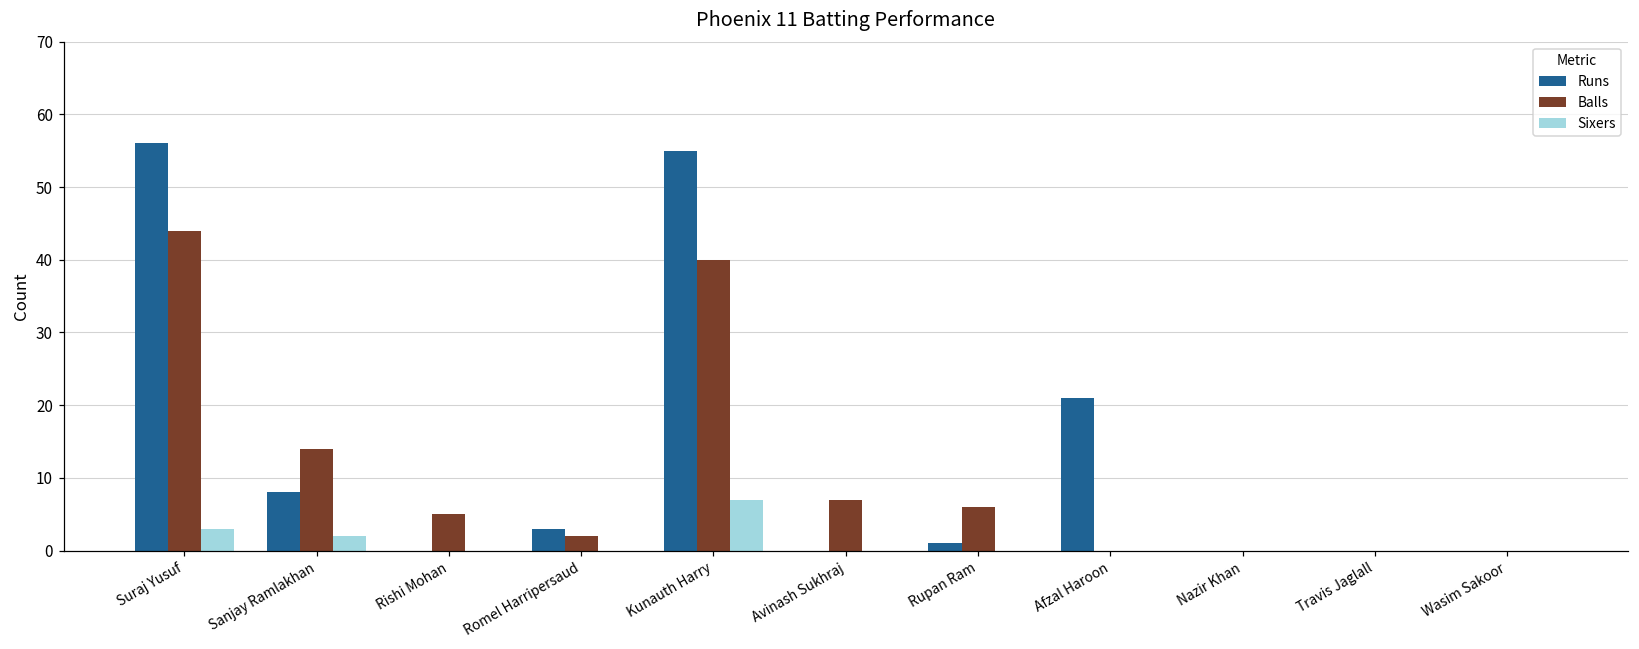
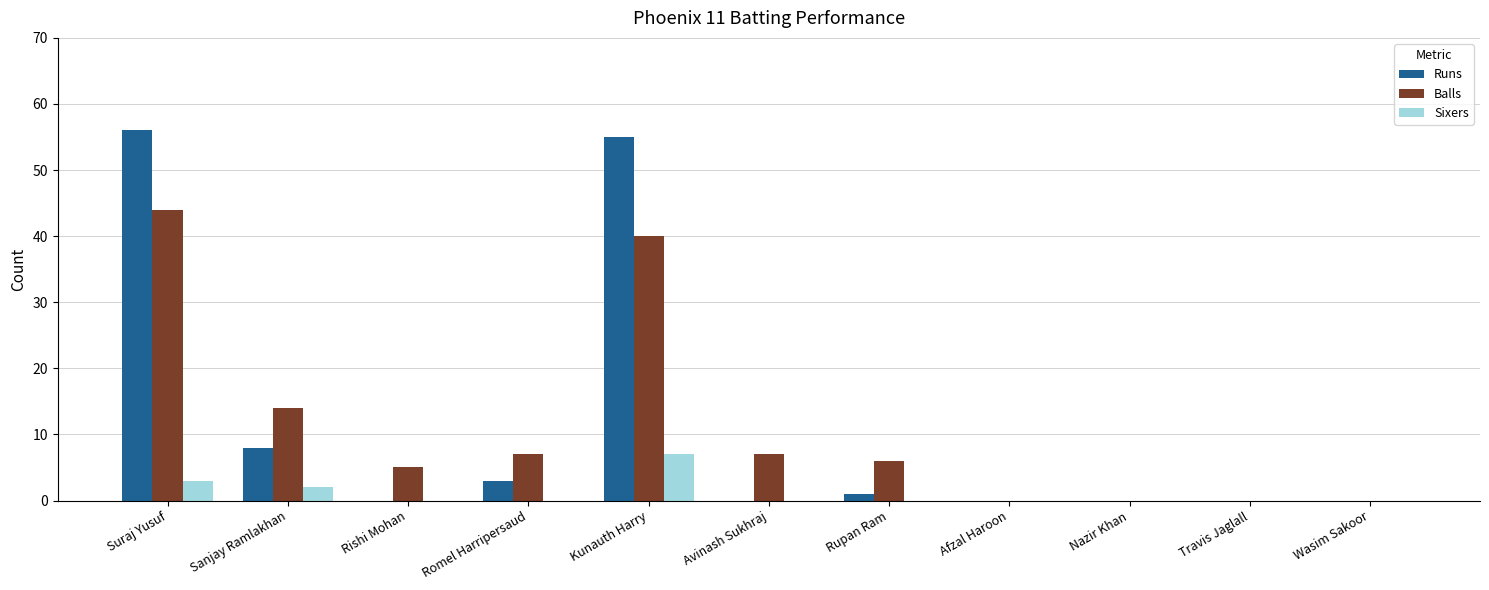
Balls, Romel Harripersaud: 2 -> 7
Runs, Afzal Haroon: 21 -> 0
